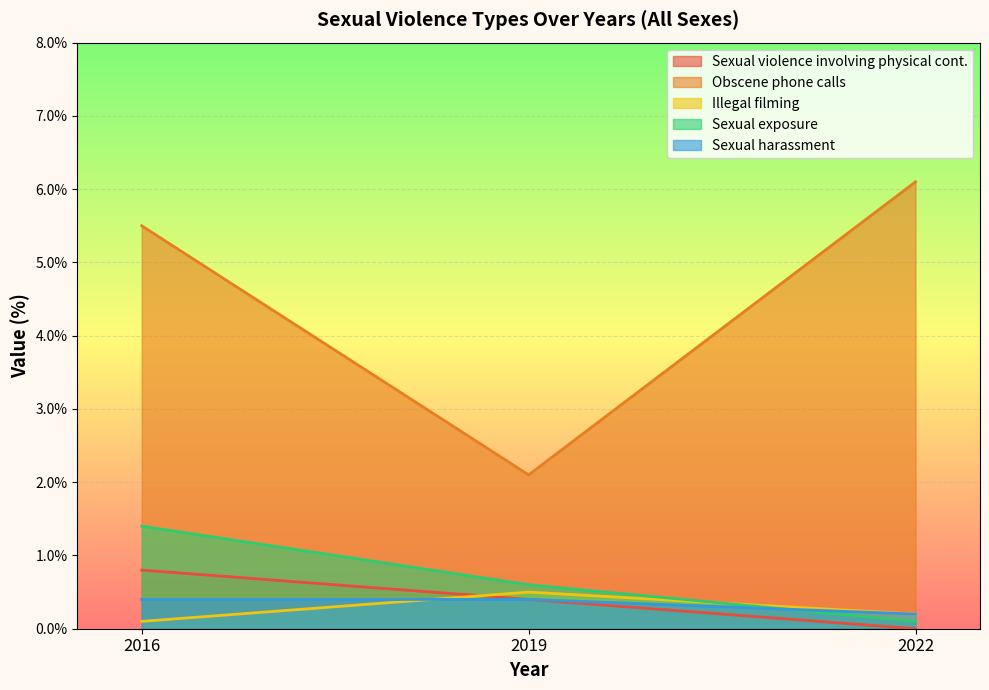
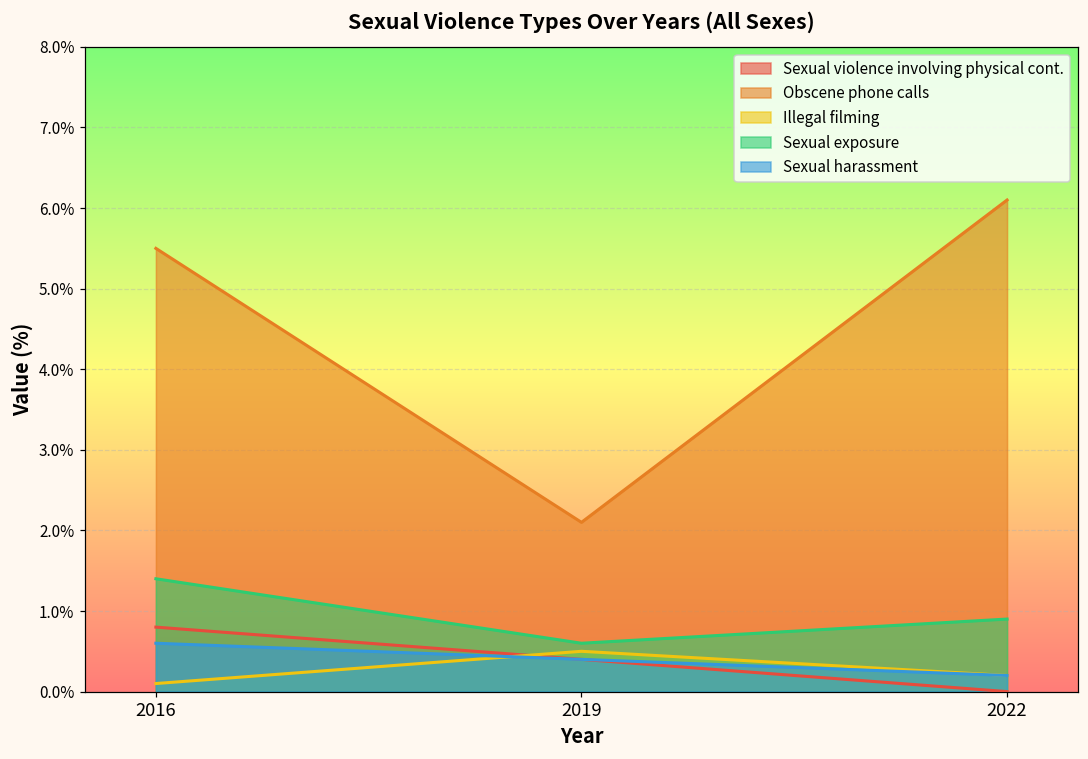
Sexual harassment, 2016: 0.4% -> 0.6%
Sexual exposure, 2022: 0.1% -> 0.9%
